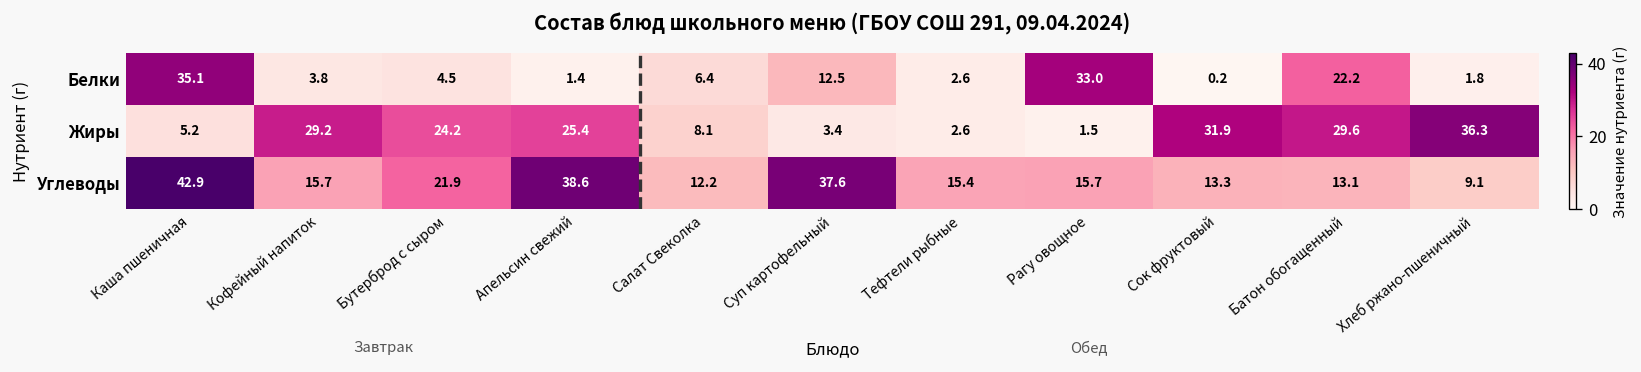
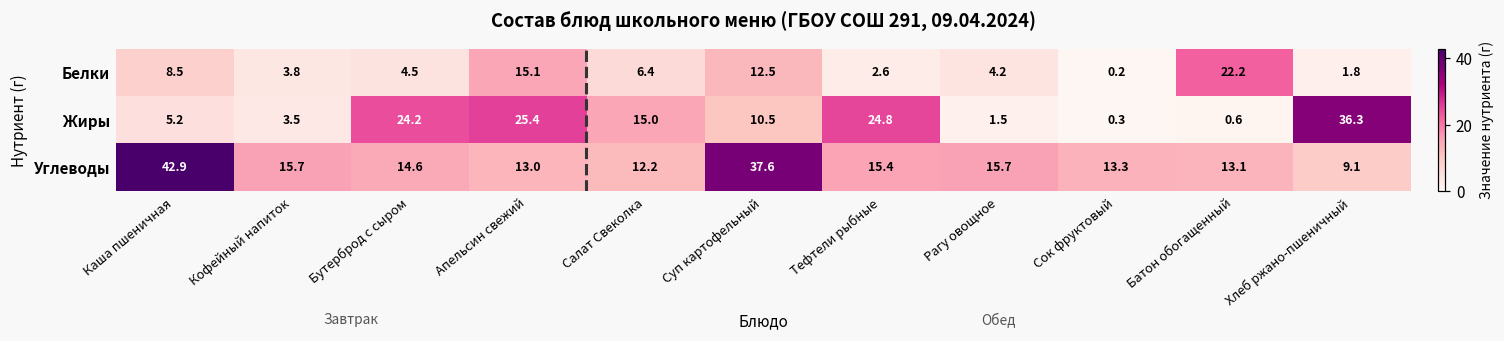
Белки, Каша пшеничная: 35.1 -> 8.5
Белки, Апельсин свежий: 1.4 -> 15.1
Белки, Рагу овощное: 33.0 -> 4.2
Жиры, Кофейный напиток: 29.2 -> 3.5
Жиры, Салат Свеколка: 8.1 -> 15.0
Жиры, Суп картофельный: 3.4 -> 10.5
Жиры, Тефтели рыбные: 2.6 -> 24.8
Жиры, Сок фруктовый: 31.9 -> 0.3
Жиры, Батон обогащенный: 29.6 -> 0.6
Углеводы, Бутерброд с сыром: 21.9 -> 14.6
Углеводы, Апельсин свежий: 38.6 -> 13.0
